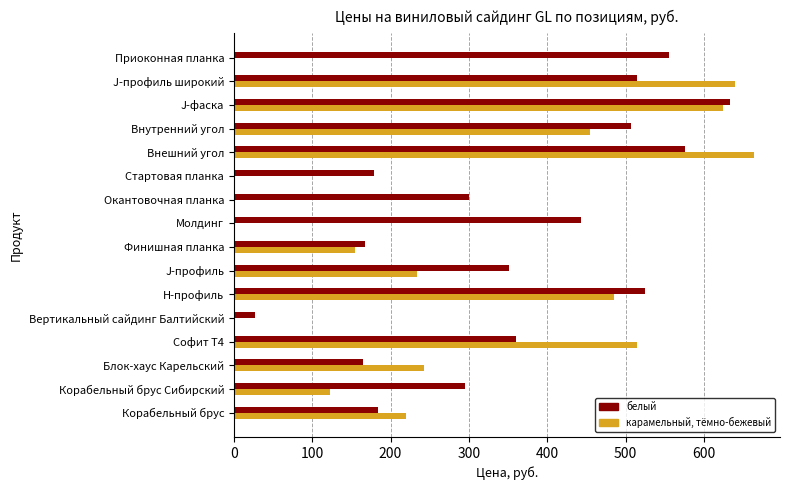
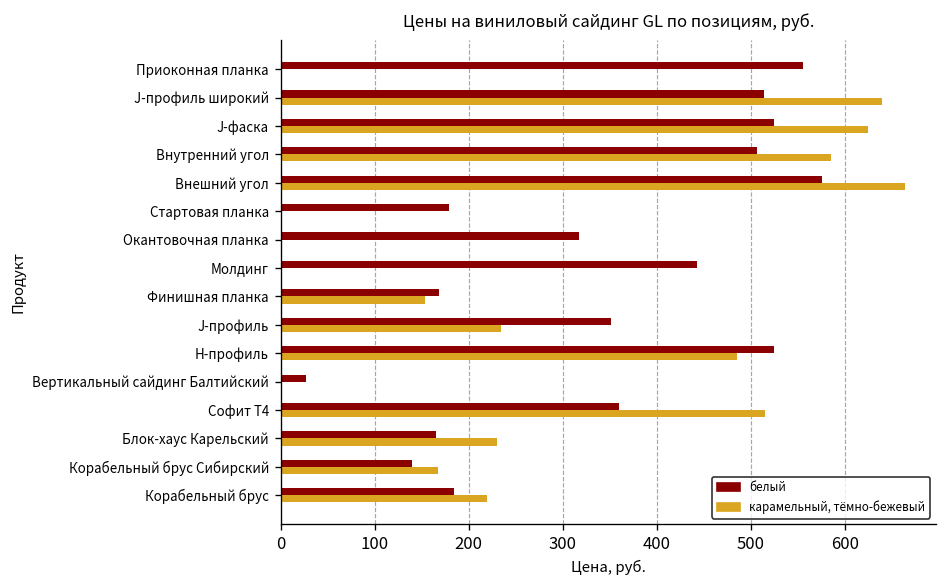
белый, J-фаска: 630 -> 530
карамельный, тёмно-бежевый, Внутренний угол: 450 -> 590
белый, Окантовочная планка: 300 -> 320
карамельный, тёмно-бежевый, Блок-хаус Карельский: 240 -> 230
белый, Корабельный брус Сибирский: 300 -> 140
карамельный, тёмно-бежевый, Корабельный брус Сибирский: 120 -> 170
